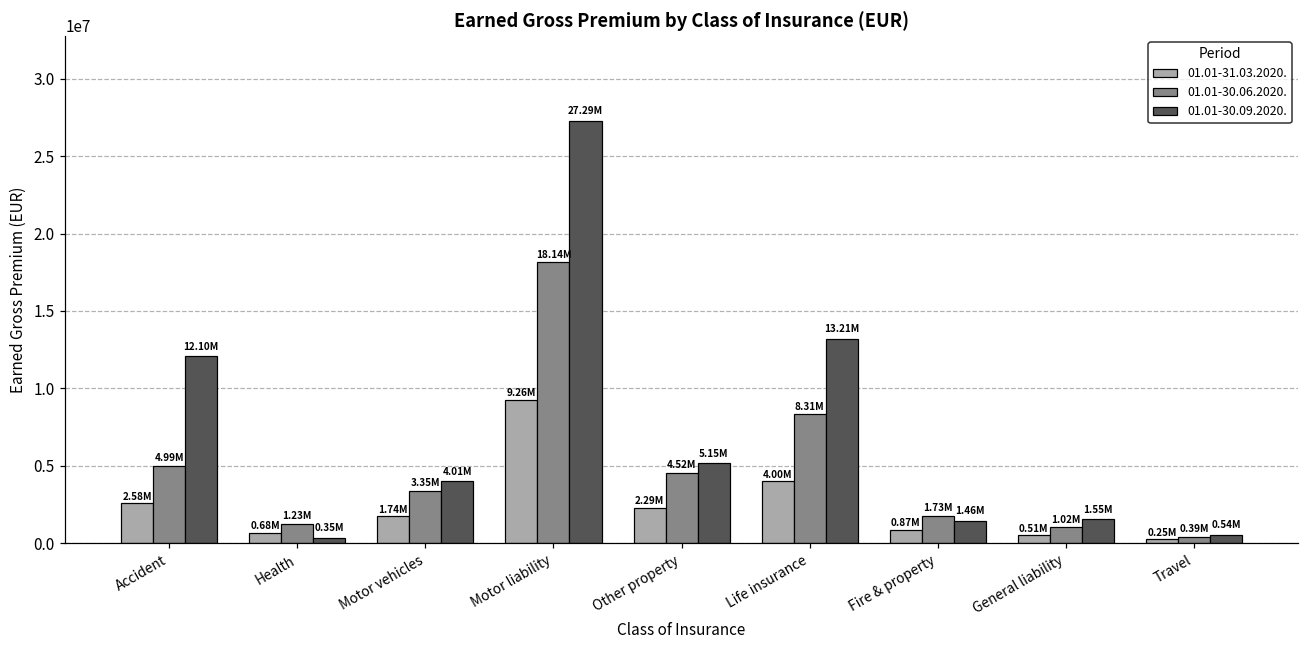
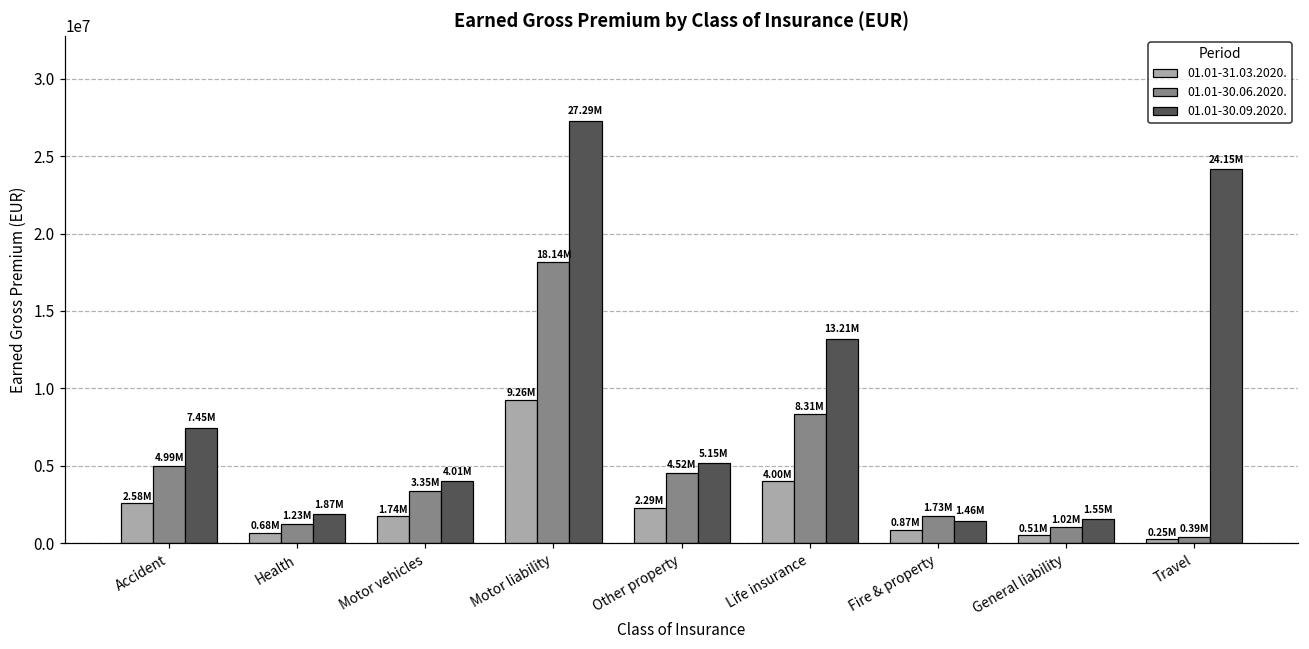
01.01-30.09.2020., Accident: 12.10M -> 7.45M
01.01-30.09.2020., Health: 0.35M -> 1.87M
01.01-30.09.2020., Travel: 0.54M -> 24.15M
